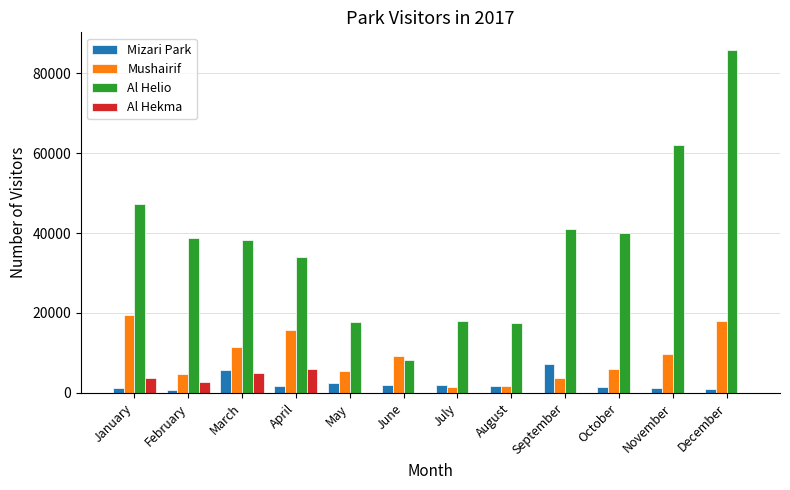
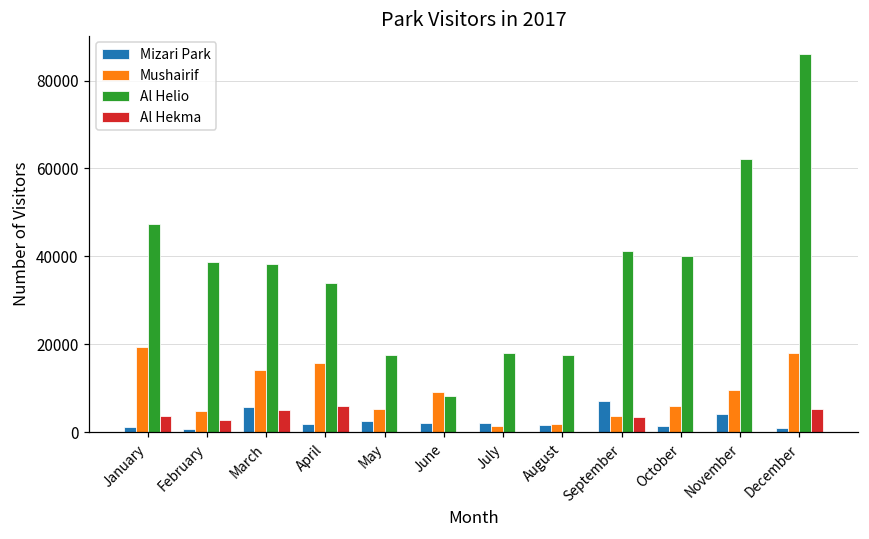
Mushairif, March: 11000 -> 14000
Al Hekma, September: 0 -> 4000
Mizari Park, November: 1000 -> 4000
Al Hekma, December: 0 -> 5000
